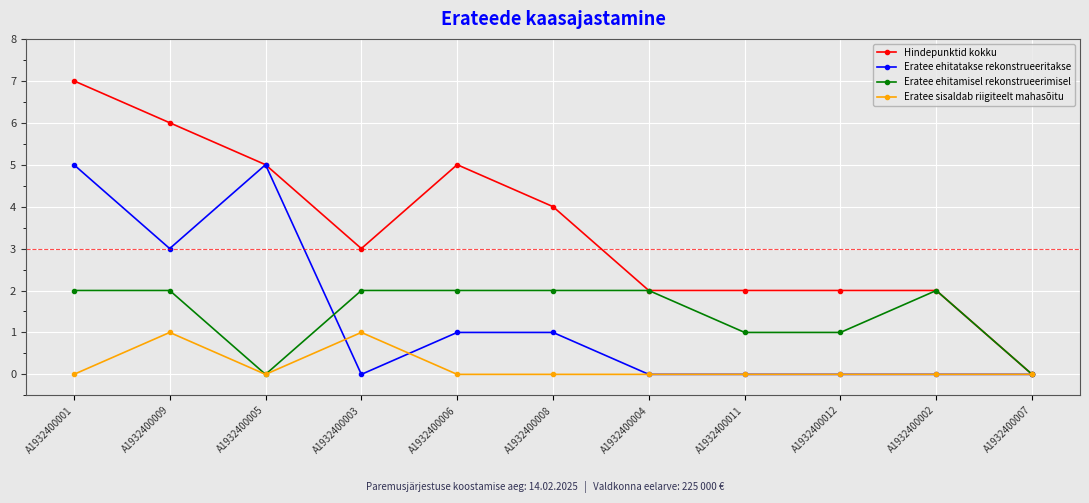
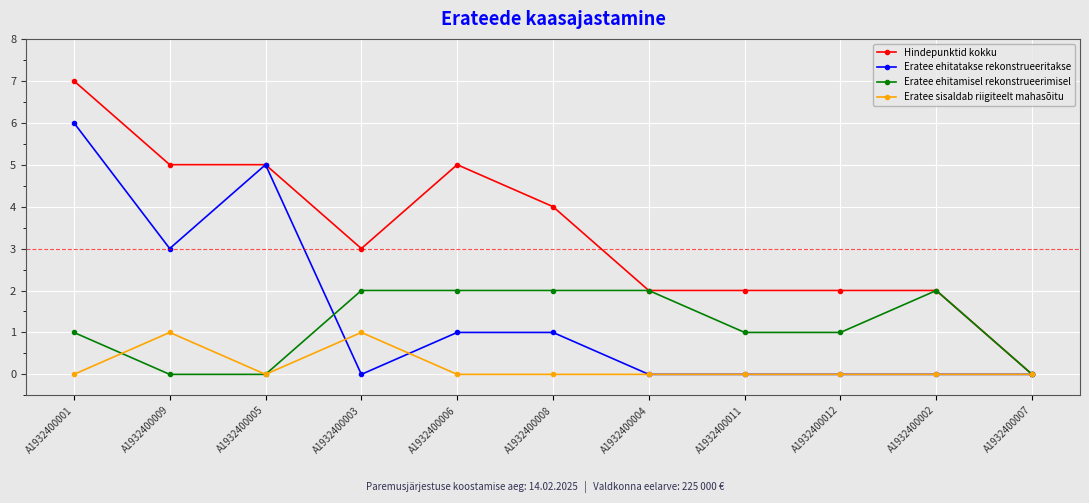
Eratee ehitatakse rekonstrueeritakse, A1932400001: 5 -> 6
Eratee ehitamisel rekonstrueerimisel, A1932400001: 2 -> 1
Hindepunktid kokku, A1932400009: 6 -> 5
Eratee ehitamisel rekonstrueerimisel, A1932400009: 2 -> 0
